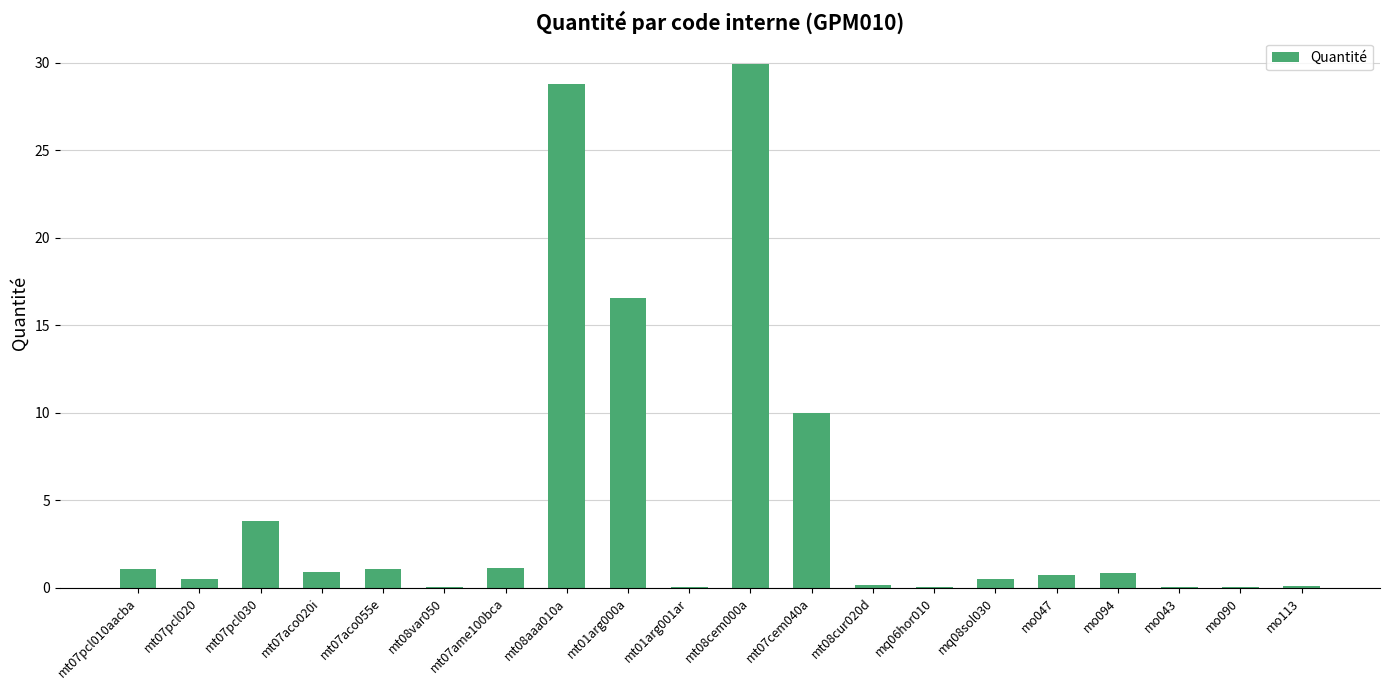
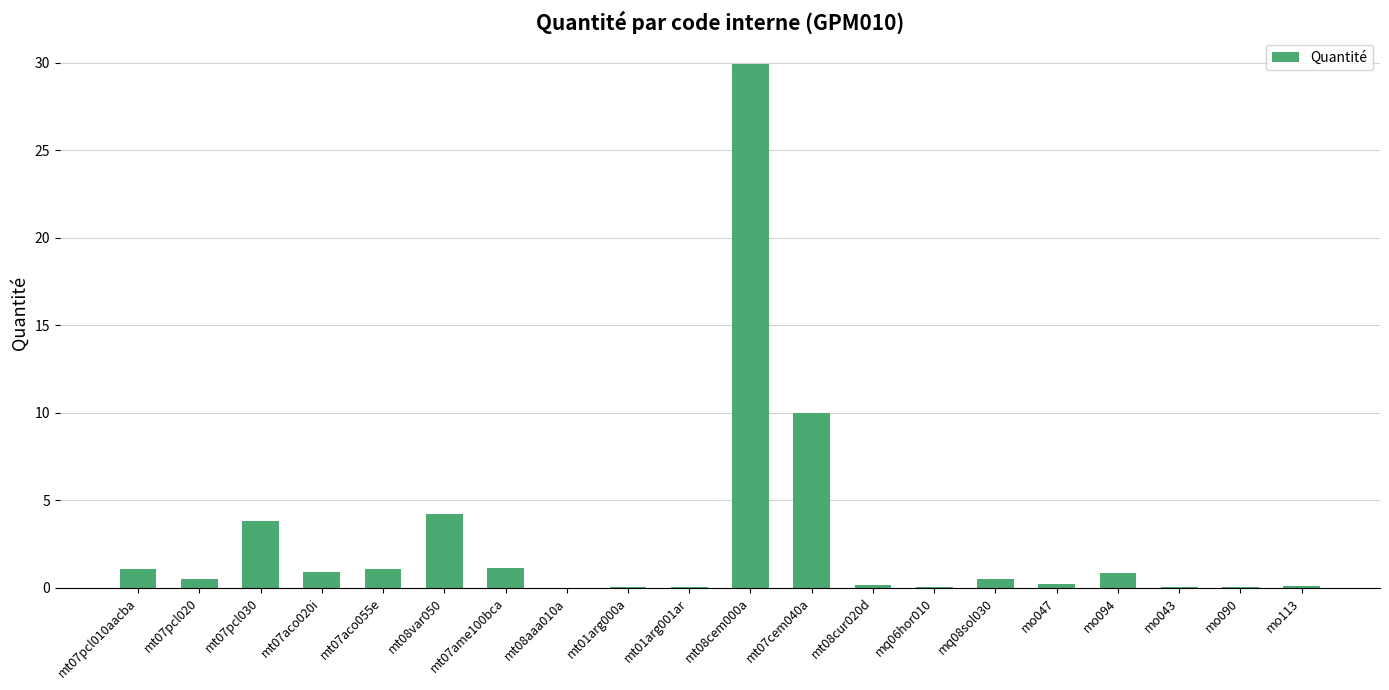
mt08var050: 0.0 -> 4.2
mt08aaa010a: 28.8 -> 0.0
mt01arg000a: 16.5 -> 0.0
mo047: 0.7 -> 0.2
